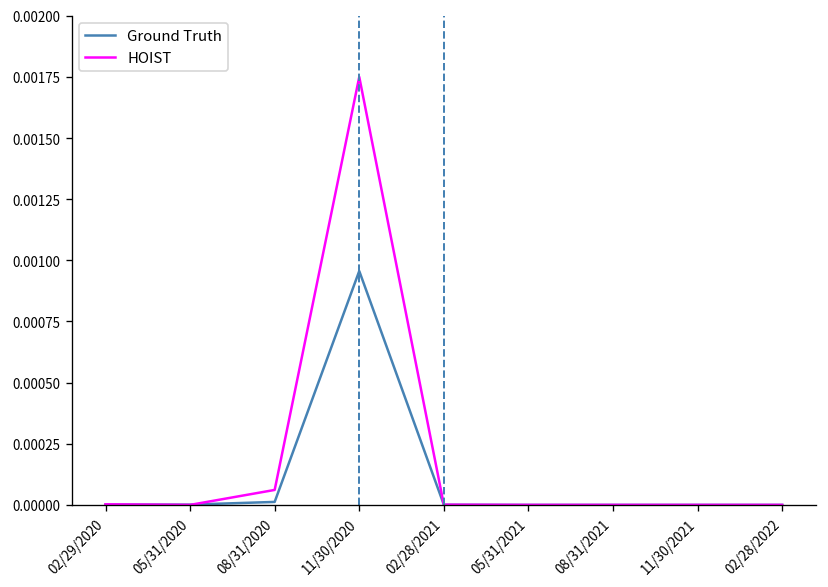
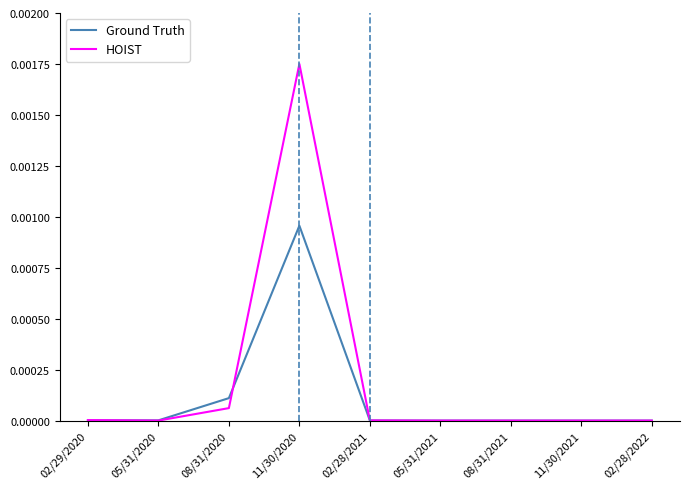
Ground Truth, 08/31/2020: 0.00001 -> 0.00011
